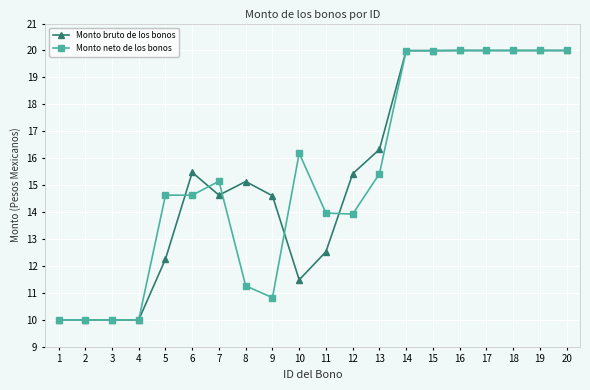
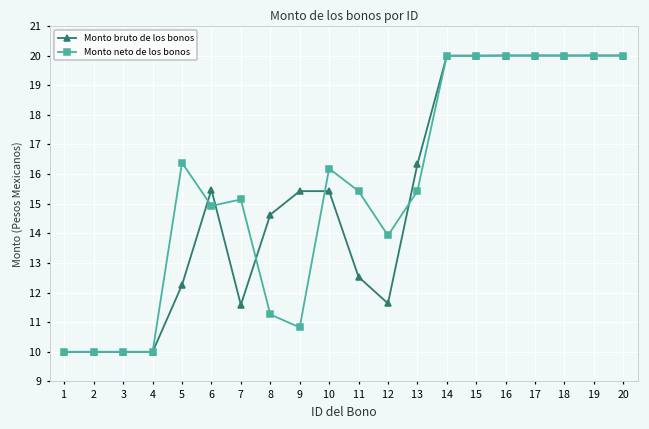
Monto neto de los bonos, 5: 14.6 -> 16.4
Monto neto de los bonos, 6: 14.6 -> 14.9
Monto bruto de los bonos, 7: 14.6 -> 11.6
Monto bruto de los bonos, 8: 15.1 -> 14.6
Monto bruto de los bonos, 9: 14.6 -> 15.4
Monto bruto de los bonos, 10: 11.5 -> 15.4
Monto neto de los bonos, 11: 14.0 -> 15.4
Monto bruto de los bonos, 12: 15.4 -> 11.6
